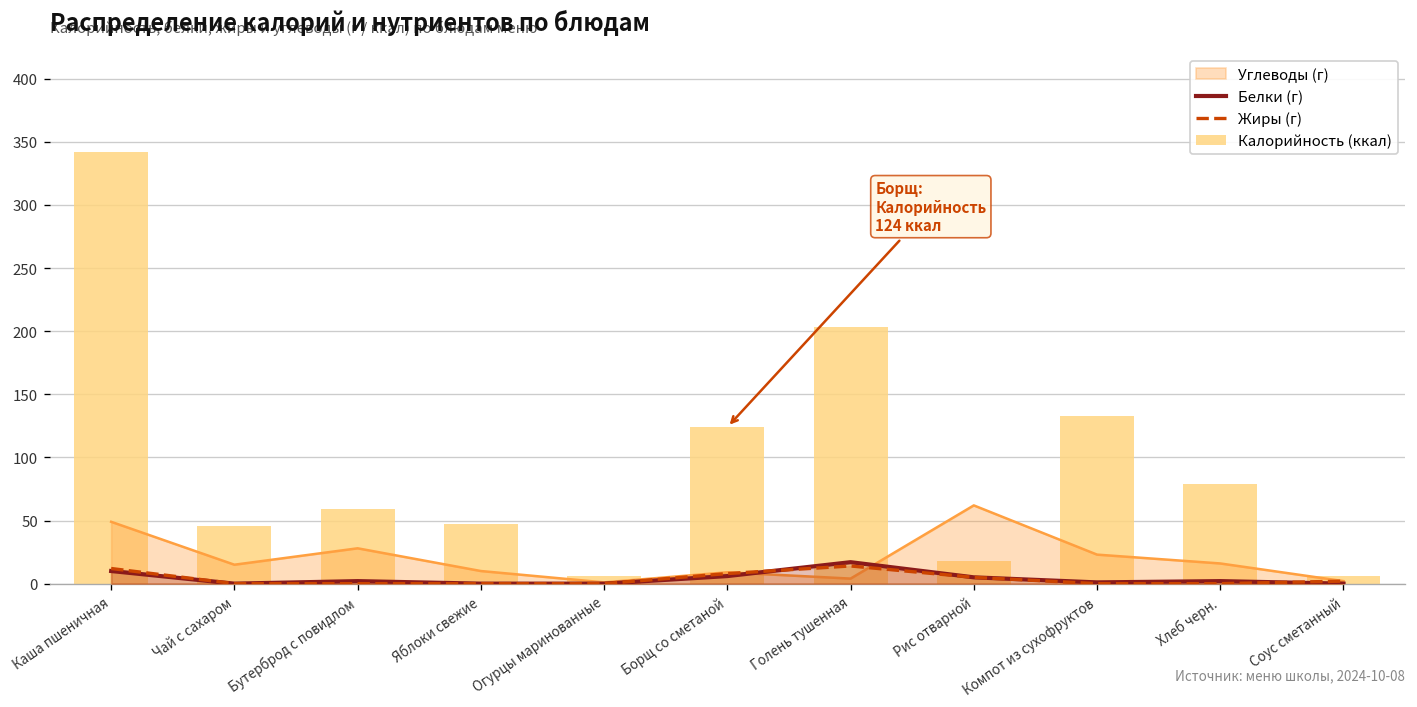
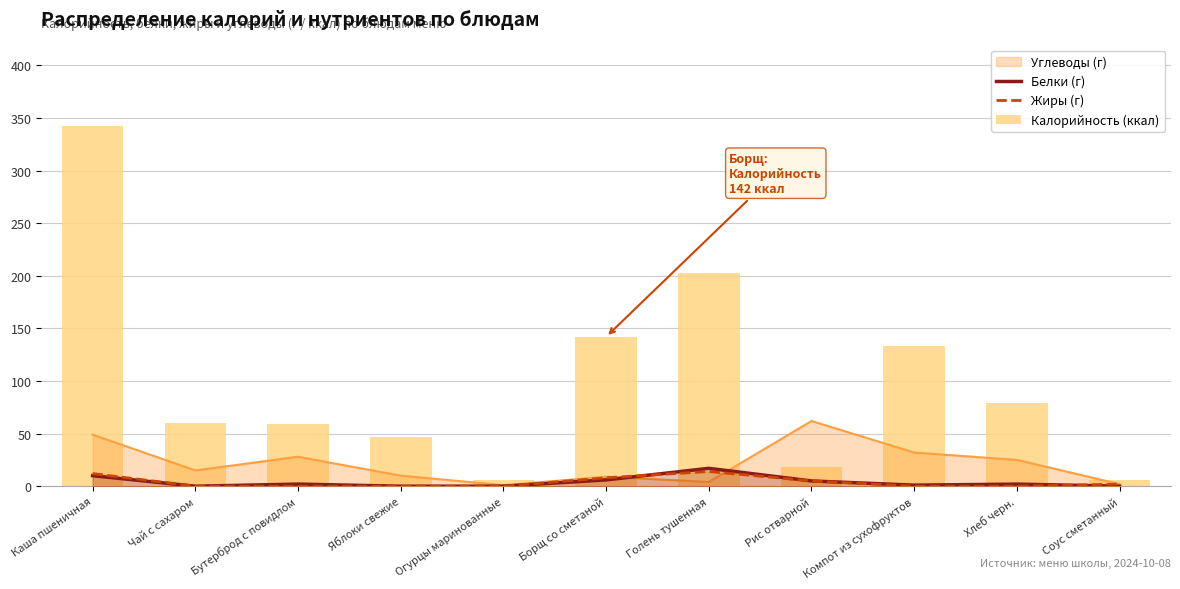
Калорийность (ккал), Чай с сахаром: 46 -> 60
Калорийность (ккал), Борщ со сметаной: 124 -> 142
Углеводы (г), Компот из сухофруктов: 23 -> 32
Углеводы (г), Хлеб черн.: 16 -> 25
